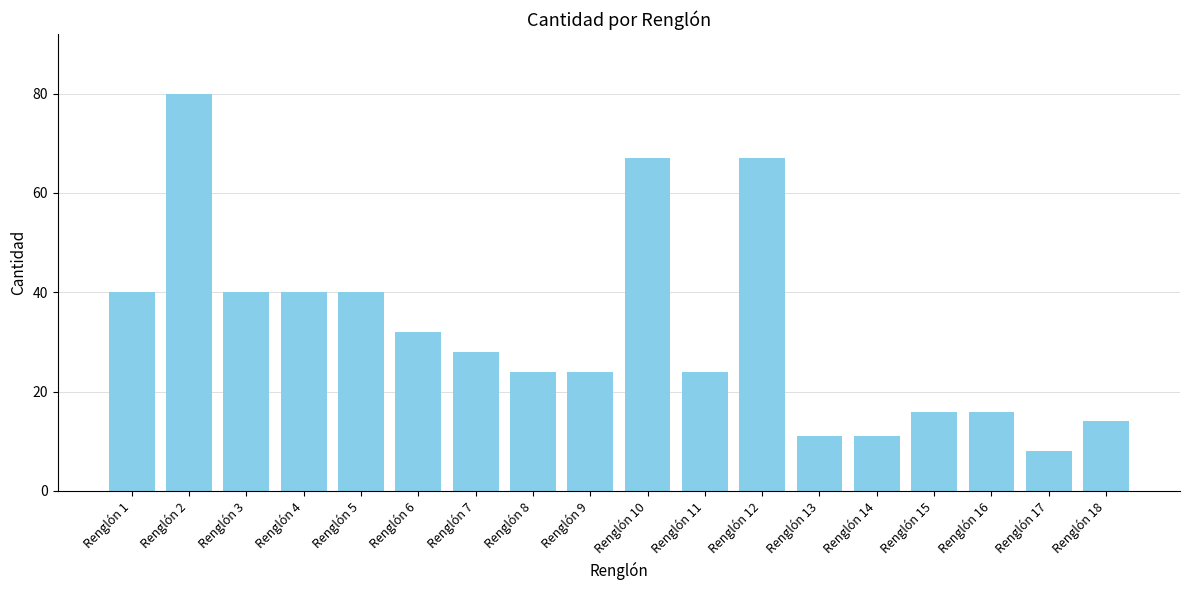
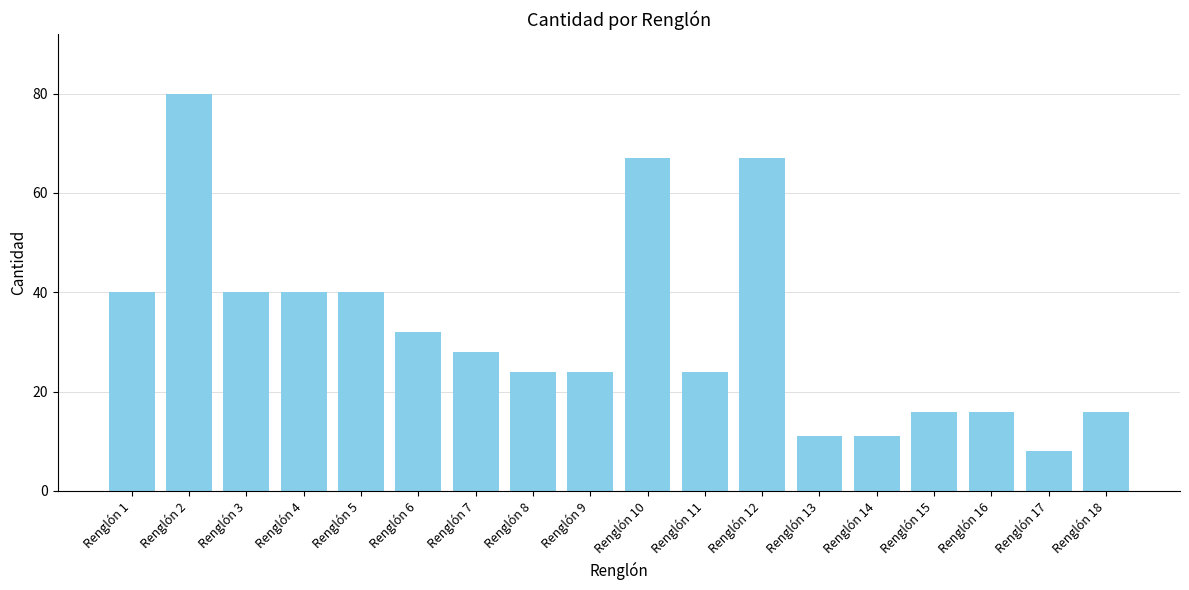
Renglón 18: 14 -> 16
